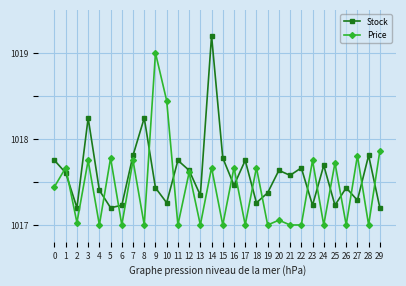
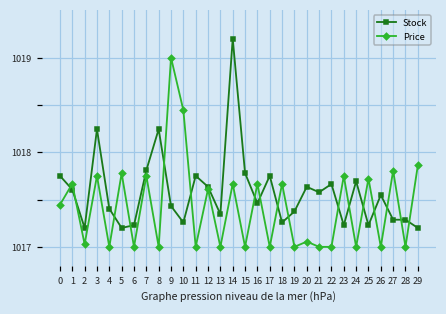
Stock, 26: 1017.4 -> 1017.5
Stock, 28: 1017.8 -> 1017.3
